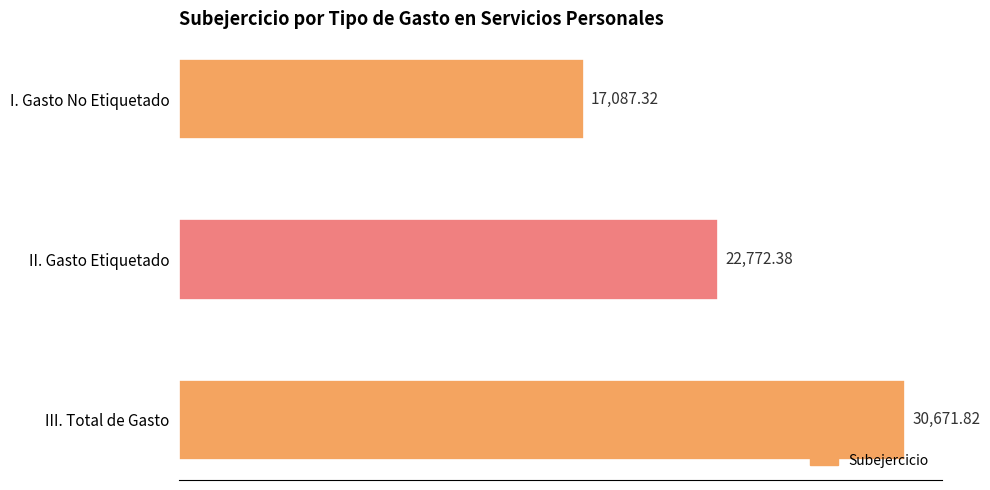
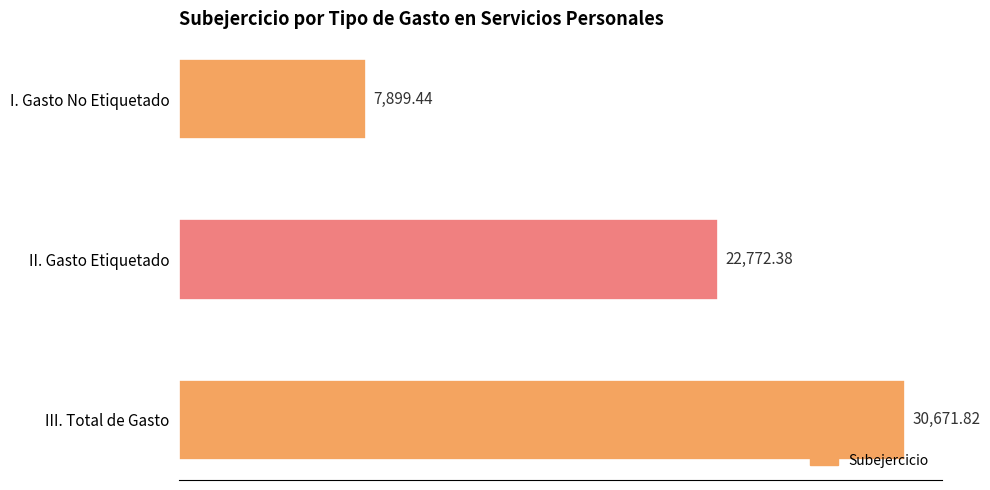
I. Gasto No Etiquetado: 17,087.32 -> 7,899.44
